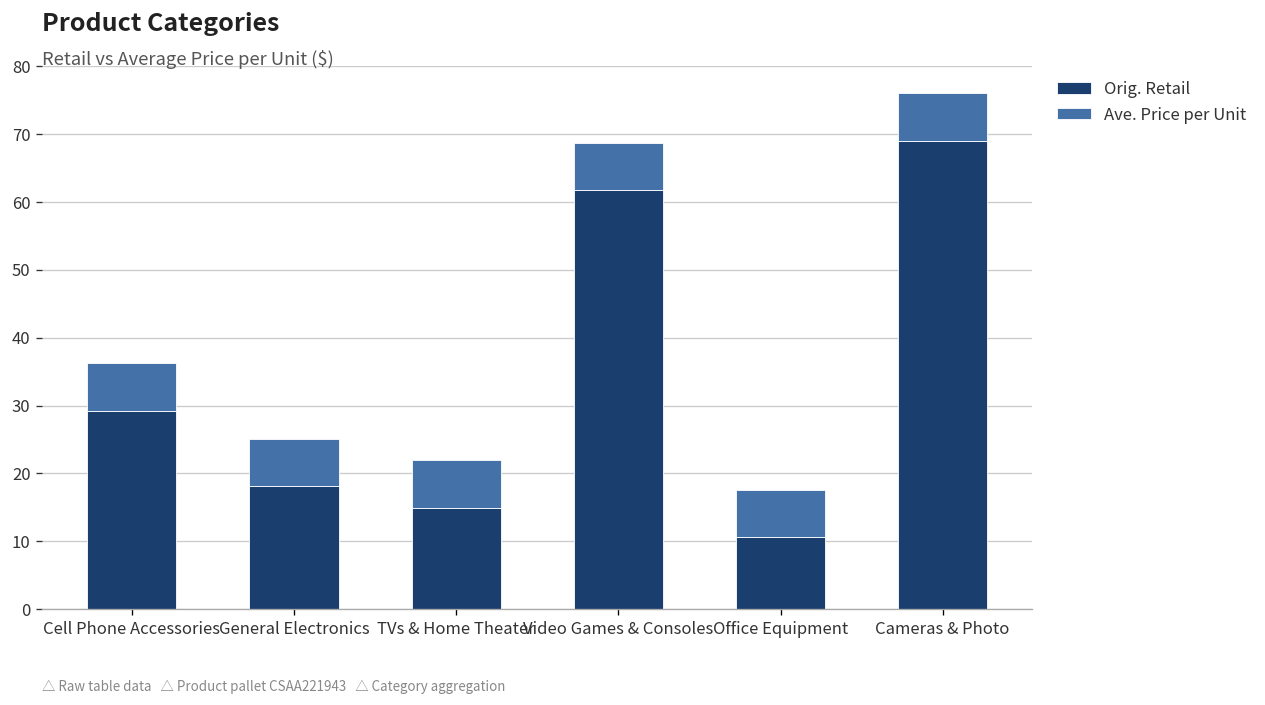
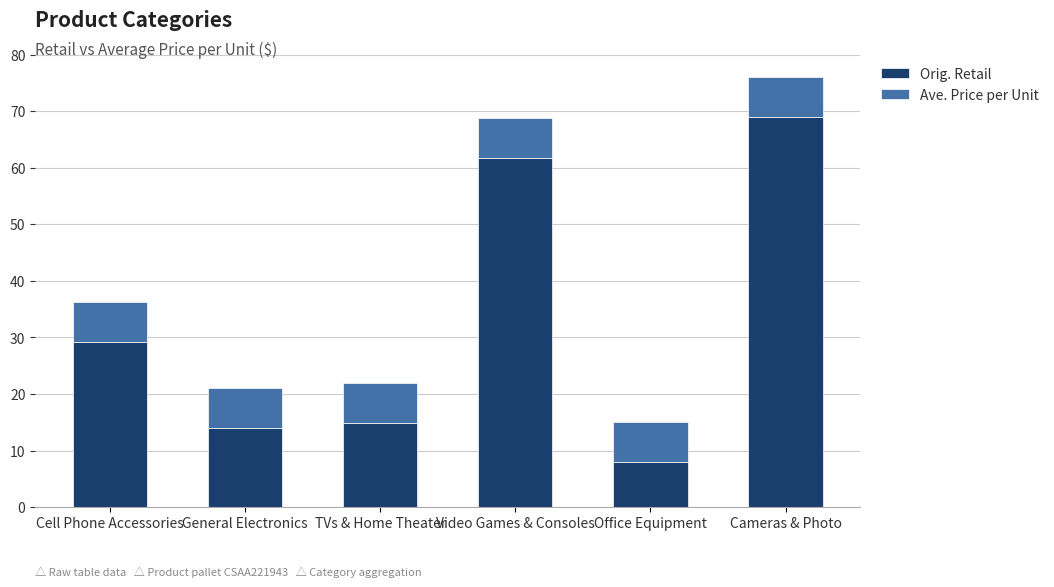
Orig. Retail, General Electronics: 18 -> 14
Orig. Retail, Office Equipment: 11 -> 8
